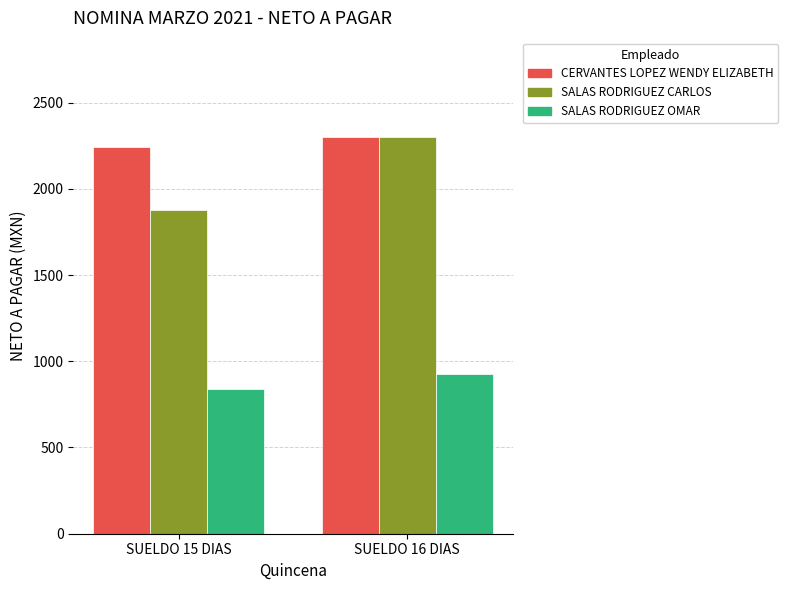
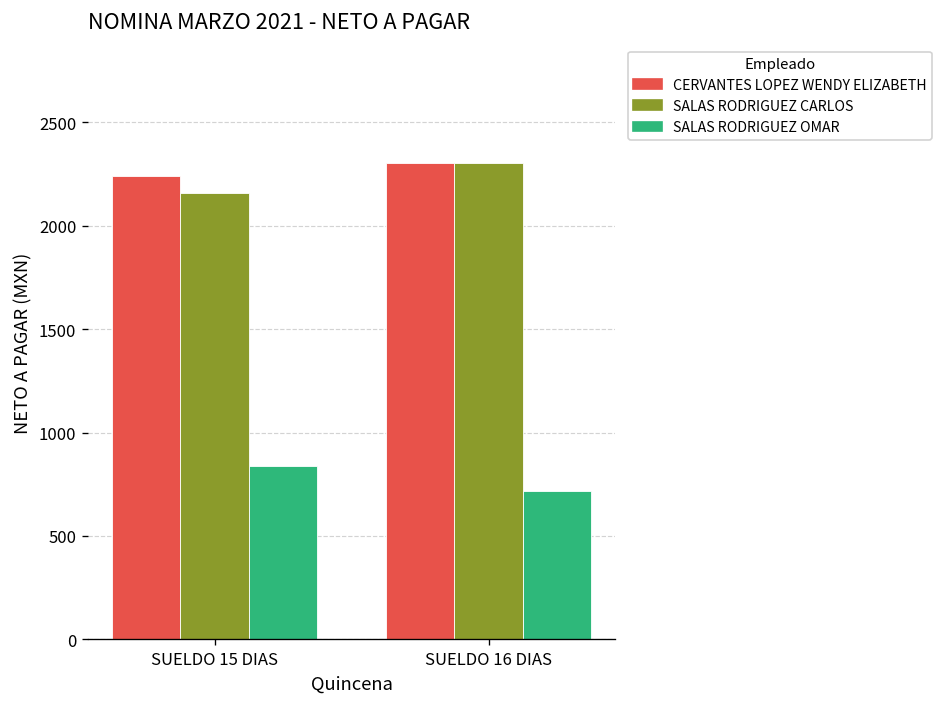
SALAS RODRIGUEZ CARLOS, SUELDO 15 DIAS: 1880 -> 2160
SALAS RODRIGUEZ OMAR, SUELDO 16 DIAS: 930 -> 720
